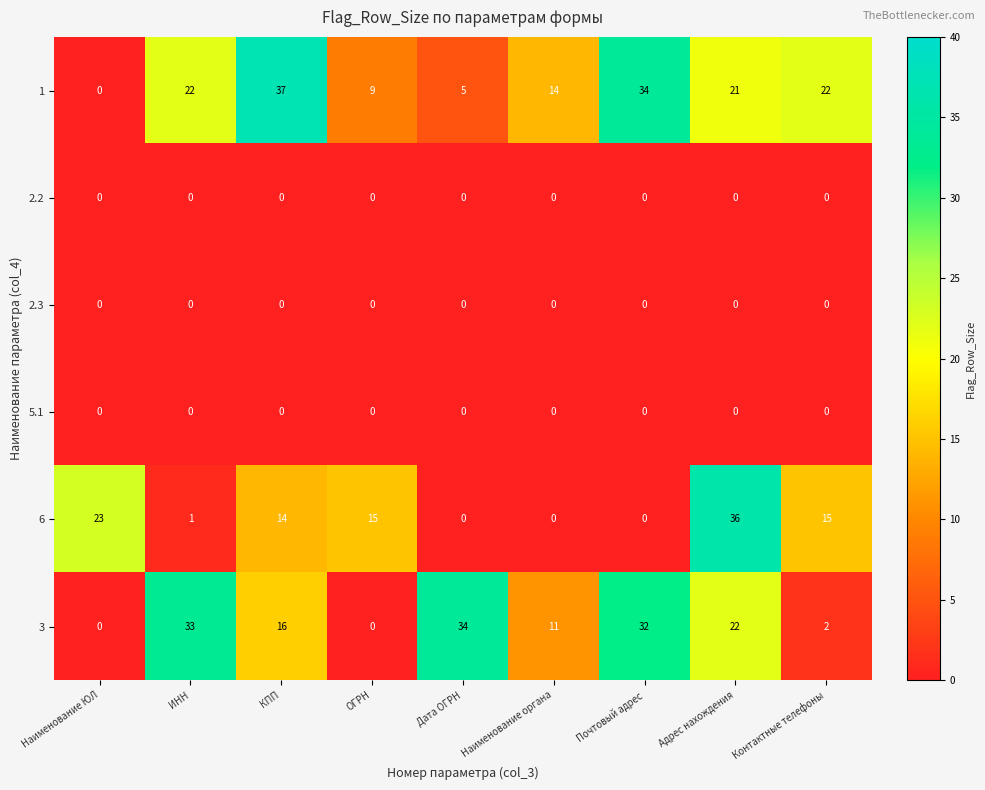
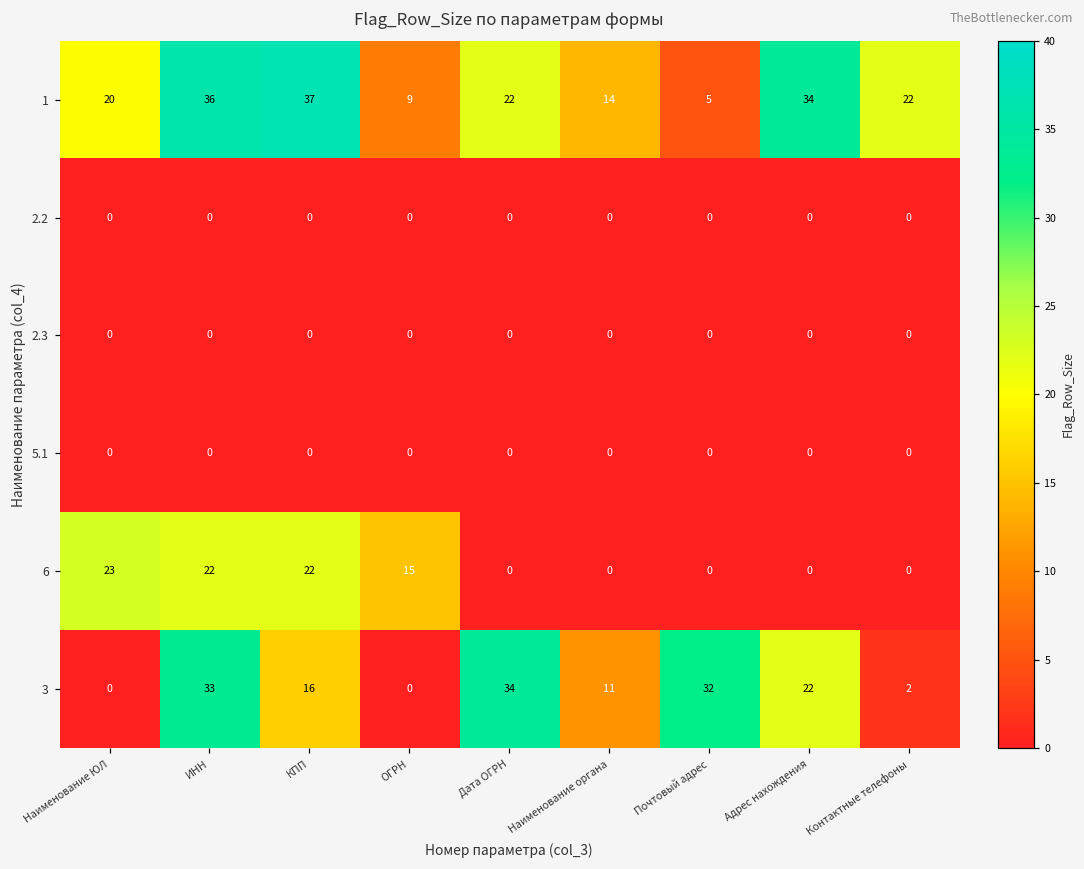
1, Наименование ЮЛ: 0 -> 20
1, ИНН: 22 -> 36
1, Дата ОГРН: 5 -> 22
1, Почтовый адрес: 34 -> 5
1, Адрес нахождения: 21 -> 34
6, ИНН: 1 -> 22
6, КПП: 14 -> 22
6, Адрес нахождения: 36 -> 0
6, Контактные телефоны: 15 -> 0
